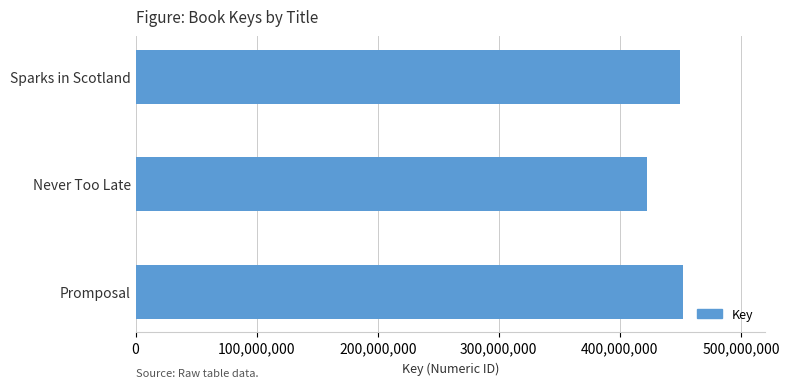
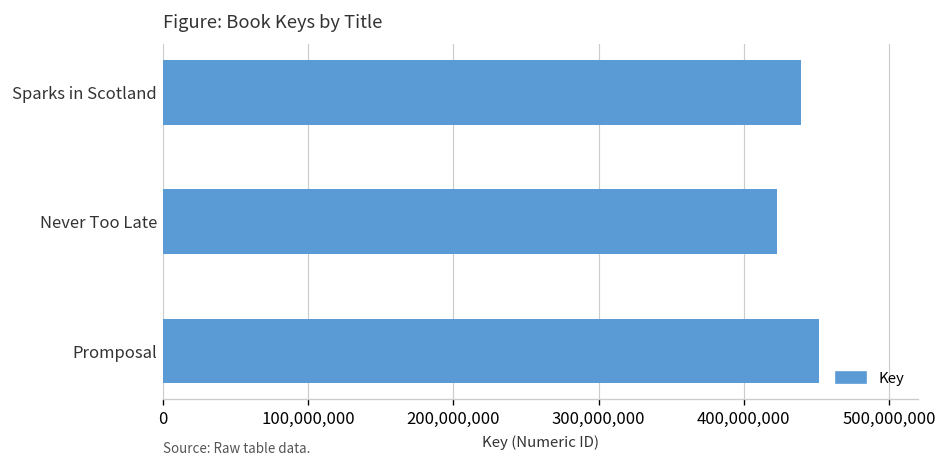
Sparks in Scotland: 450,000,000 -> 439,000,000
